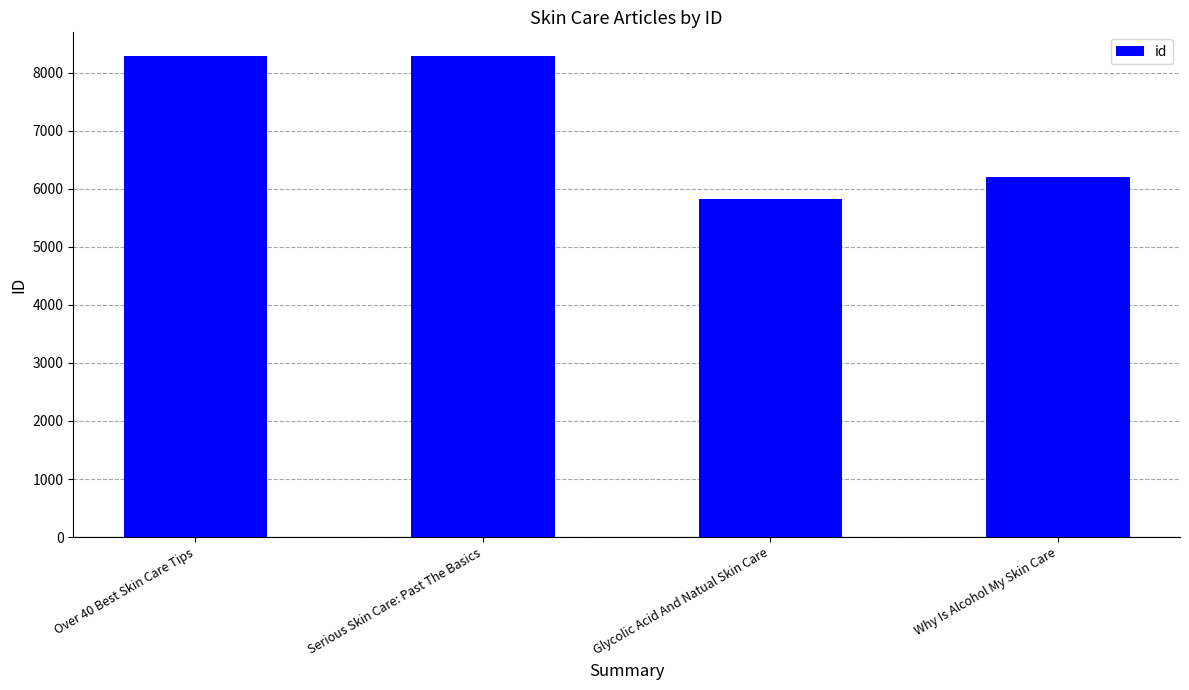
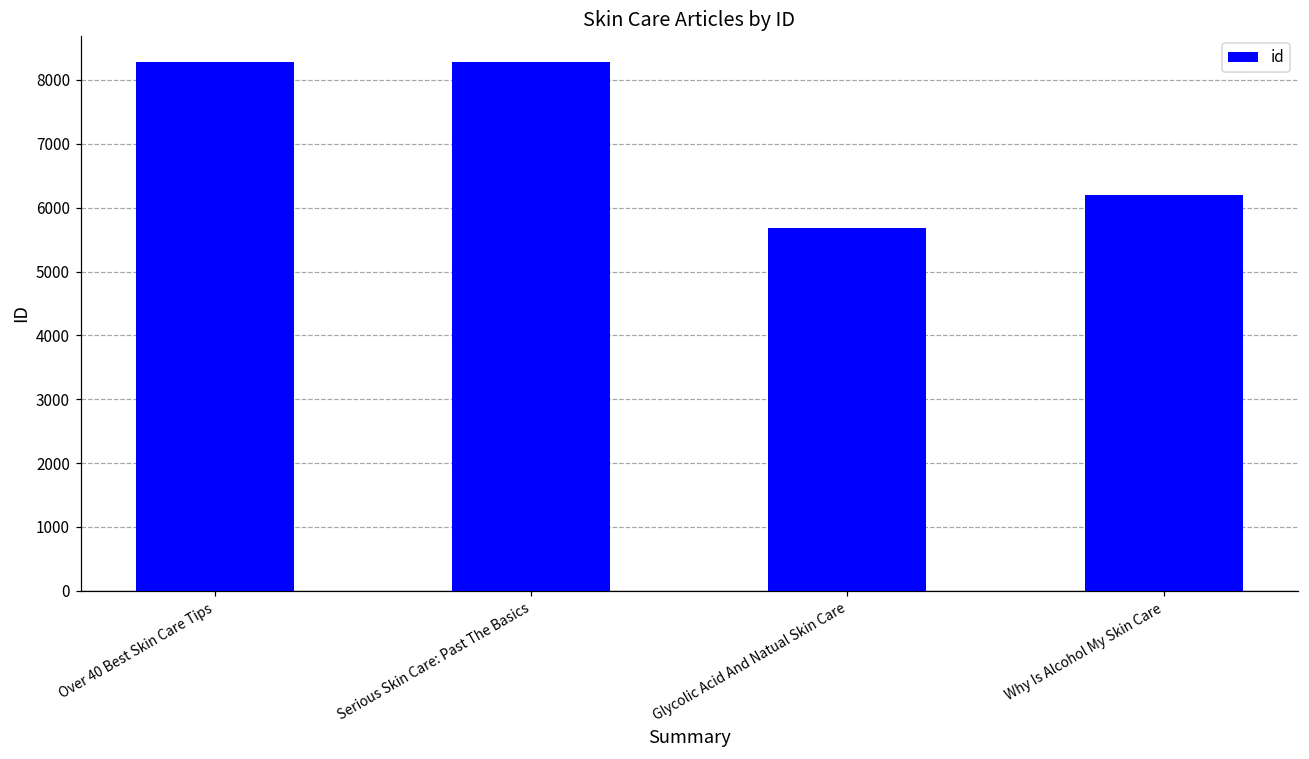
Glycolic Acid And Natual Skin Care: 5800 -> 5700
